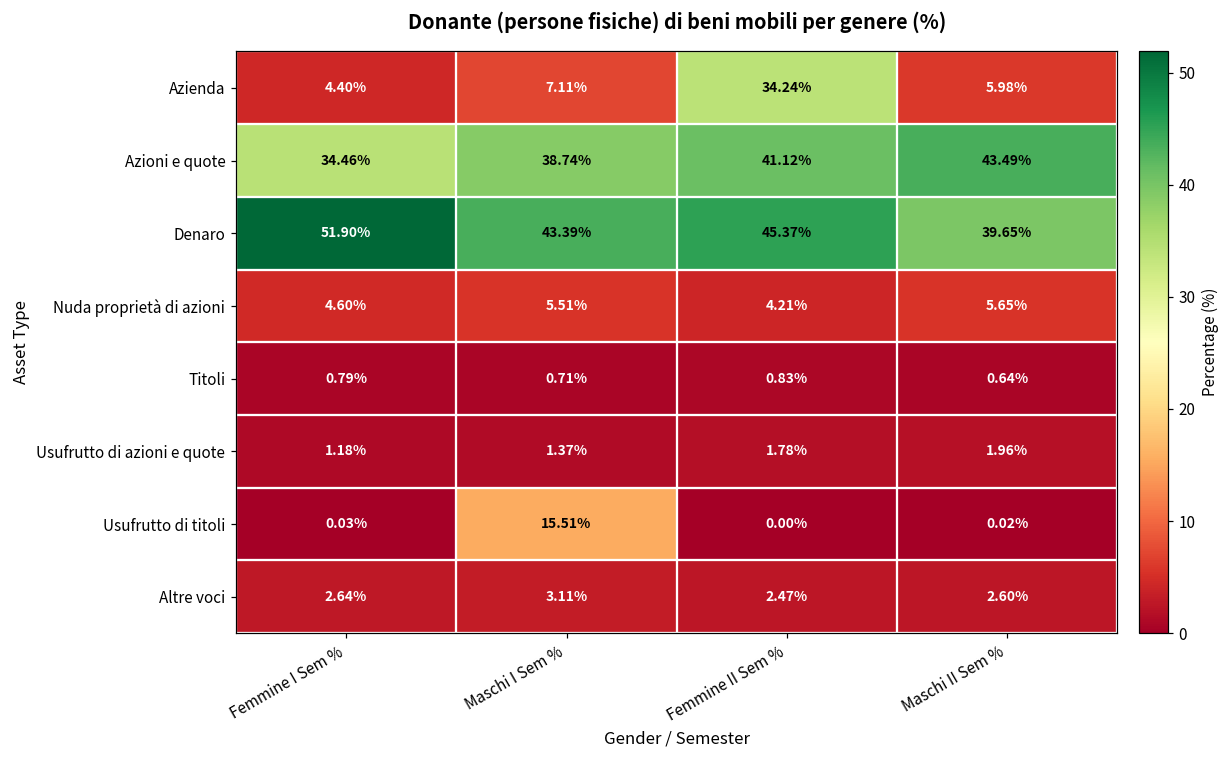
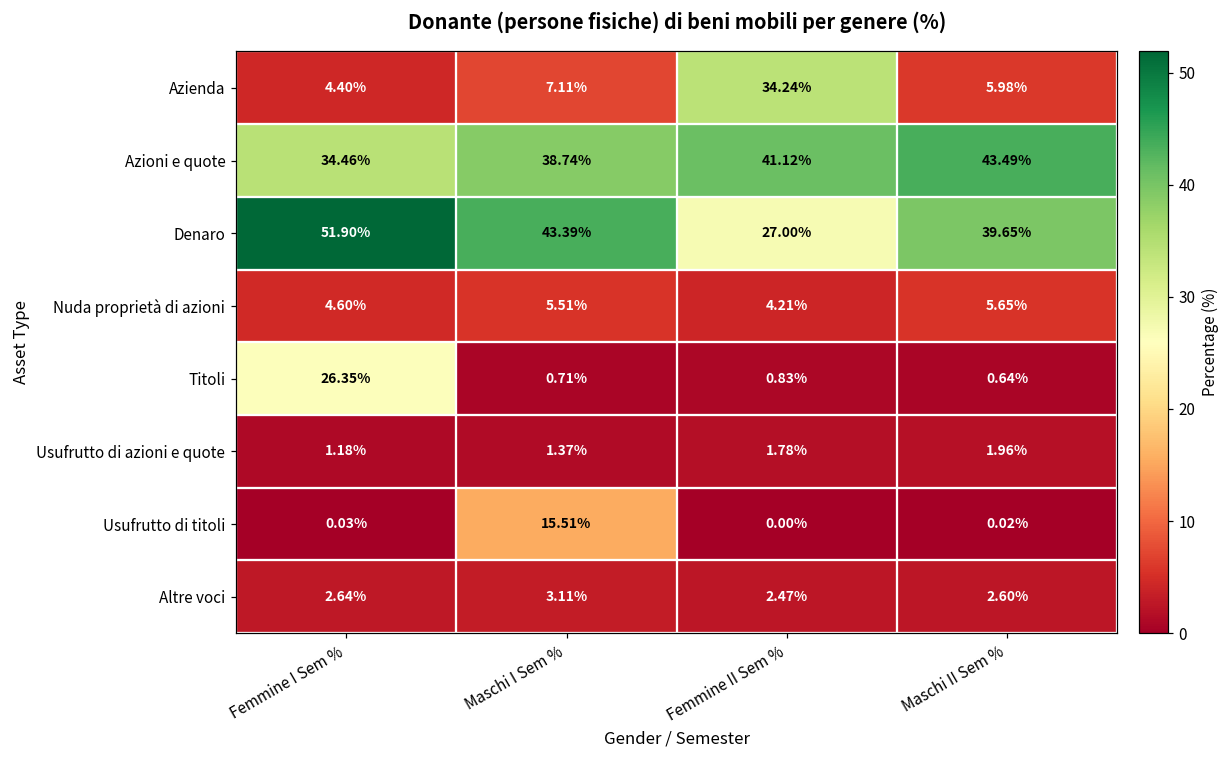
Denaro, Femmine II Sem %: 45.37% -> 27.00%
Titoli, Femmine I Sem %: 0.79% -> 26.35%
